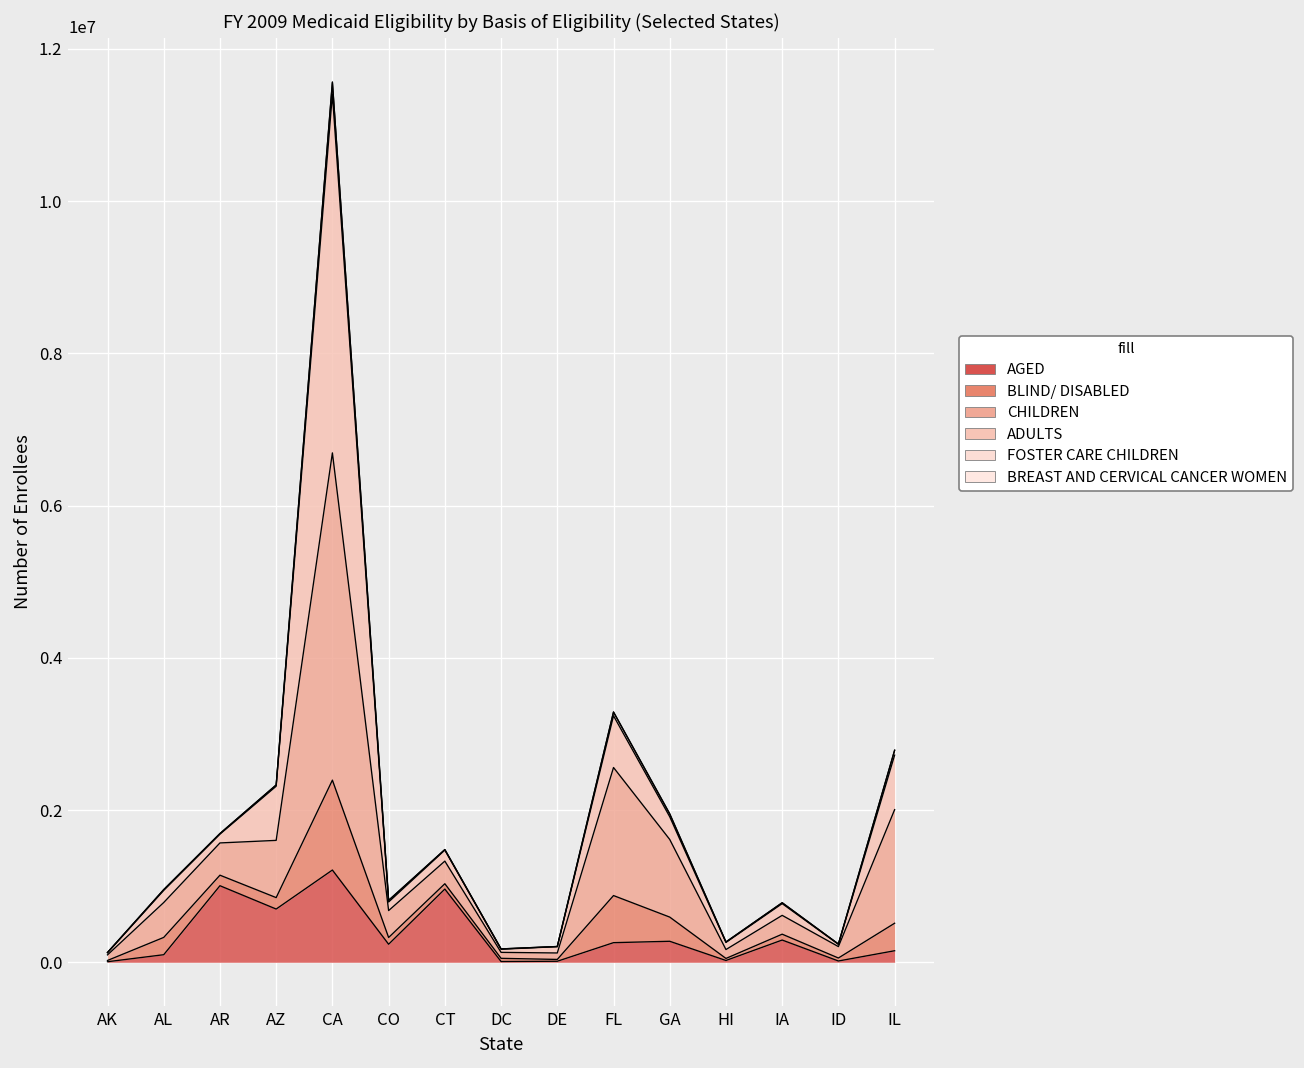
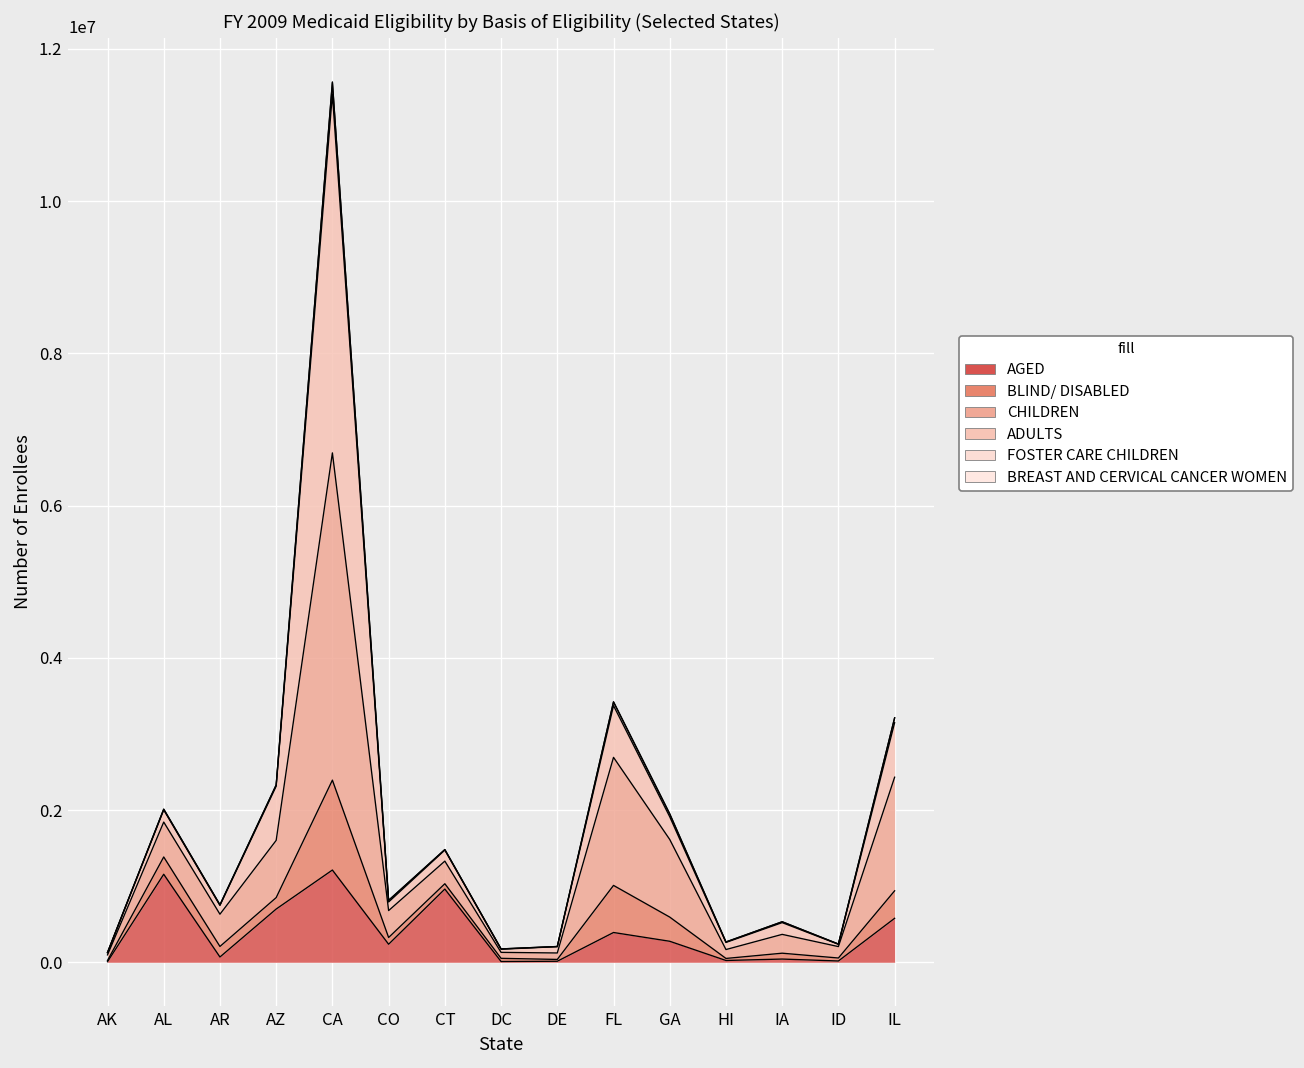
AGED, AL: 100000 -> 1200000
AGED, AR: 1000000 -> 100000
AGED, FL: 300000 -> 400000
AGED, IA: 300000 -> 0
AGED, IL: 200000 -> 600000
